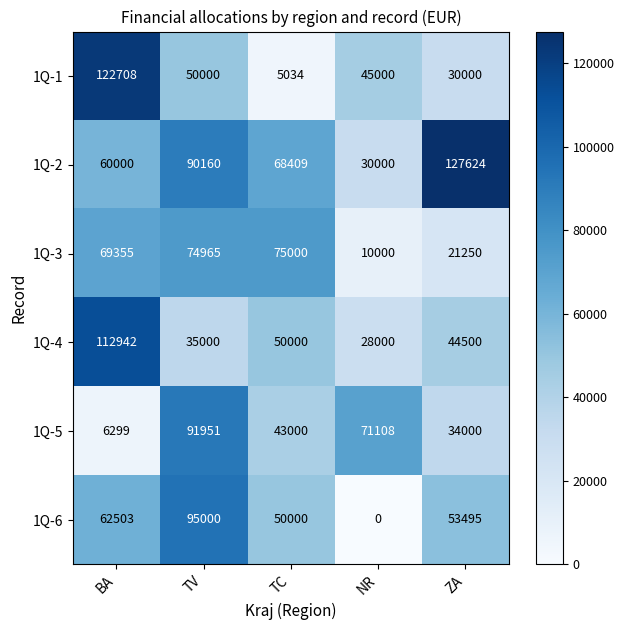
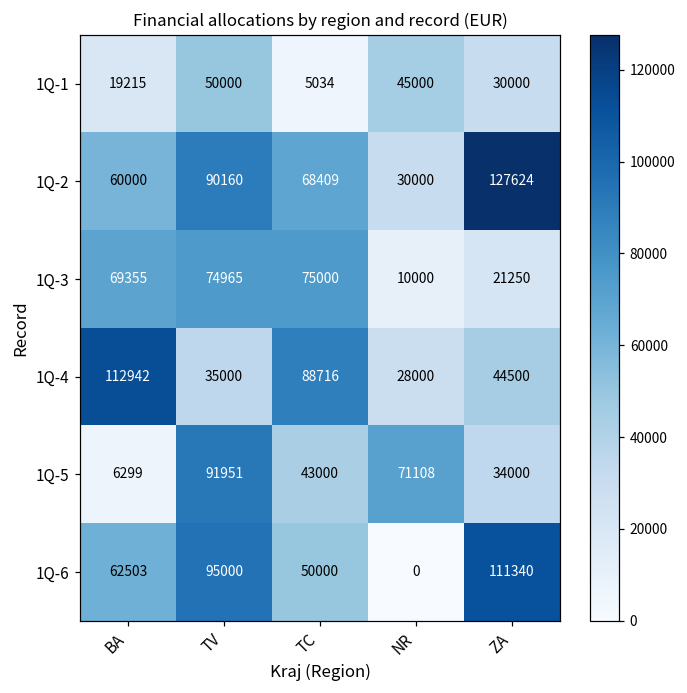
1Q-1, BA: 122708 -> 19215
1Q-4, TC: 50000 -> 88716
1Q-6, ZA: 53495 -> 111340
